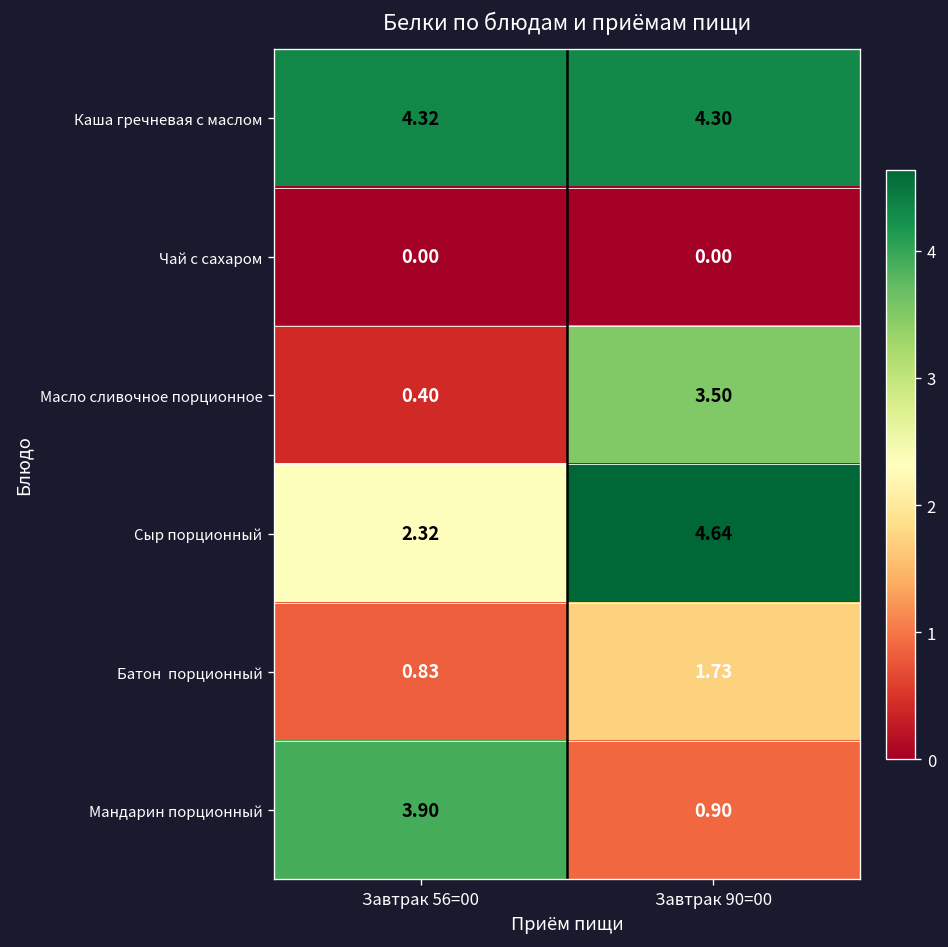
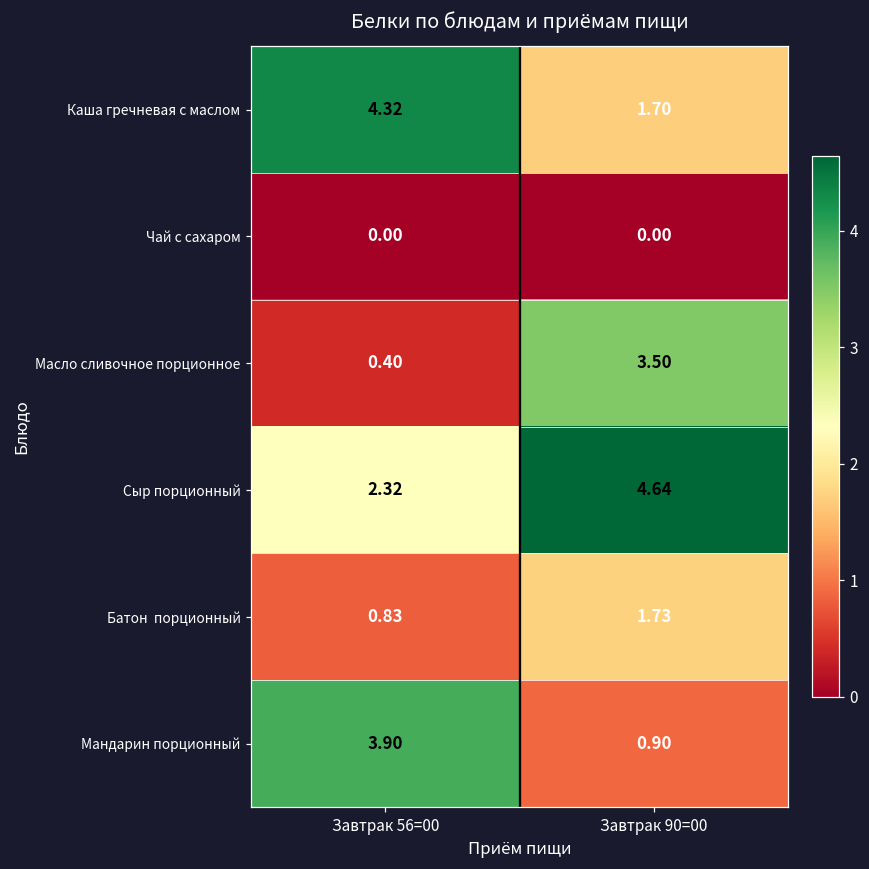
Каша гречневая с маслом, Завтрак 90=00: 4.30 -> 1.70
